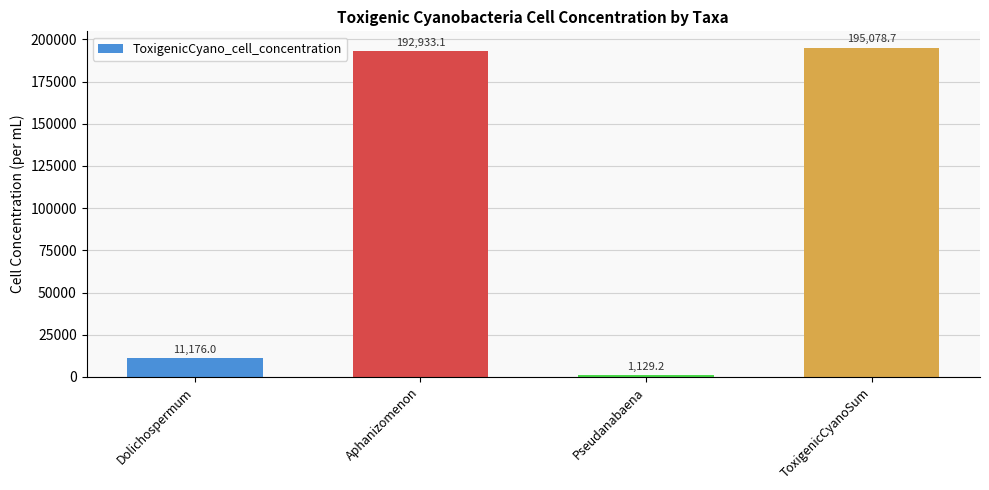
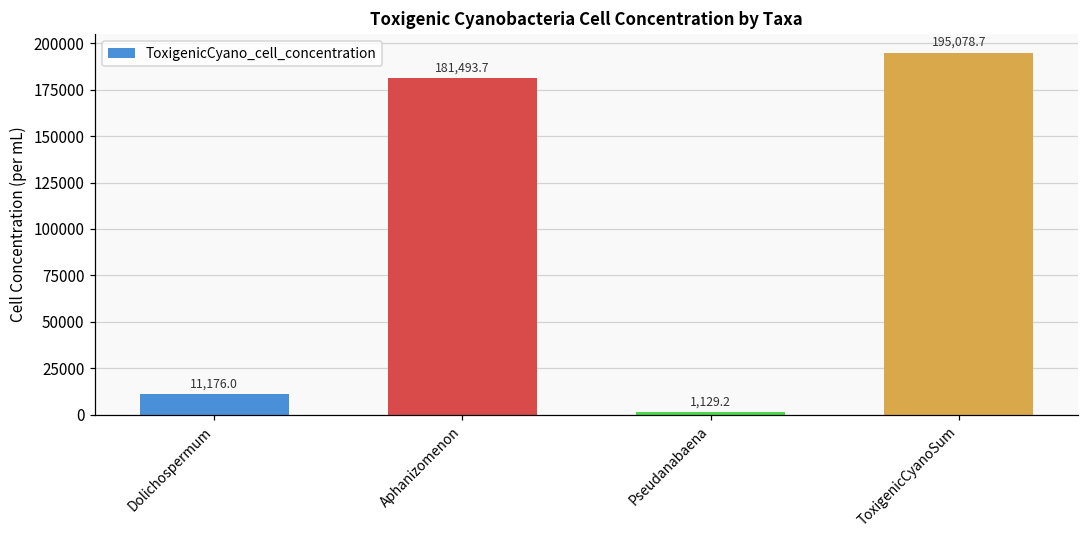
Aphanizomenon: 192,933.1 -> 181,493.7
